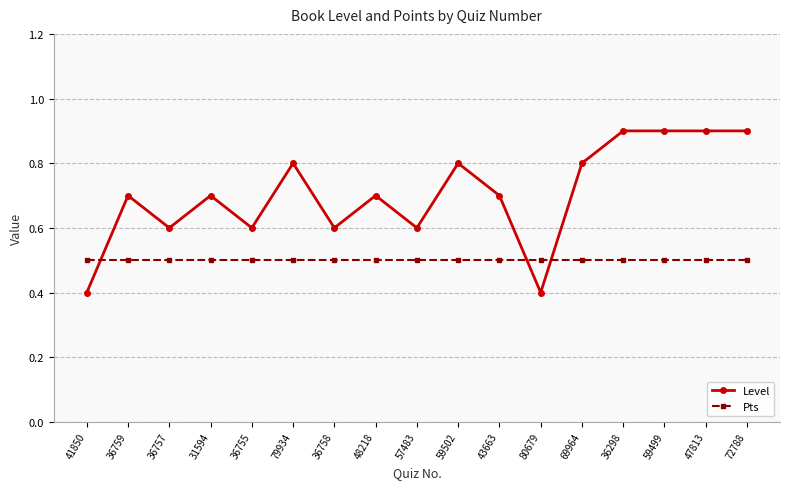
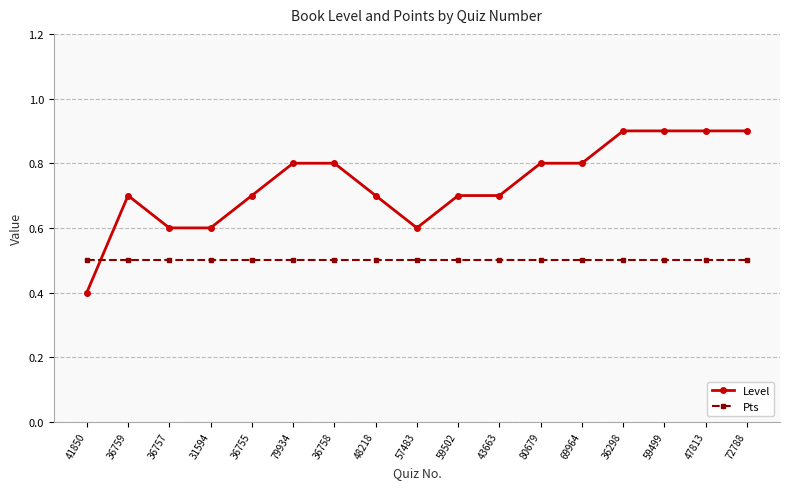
Level, 31594: 0.7 -> 0.6
Level, 36755: 0.6 -> 0.7
Level, 36758: 0.6 -> 0.8
Level, 59502: 0.8 -> 0.7
Level, 80679: 0.4 -> 0.8
